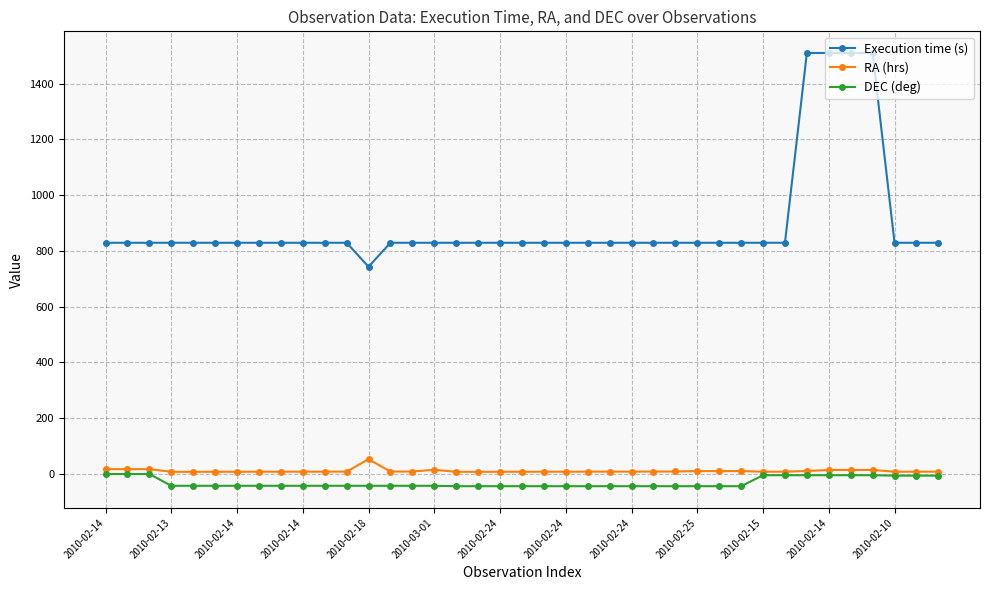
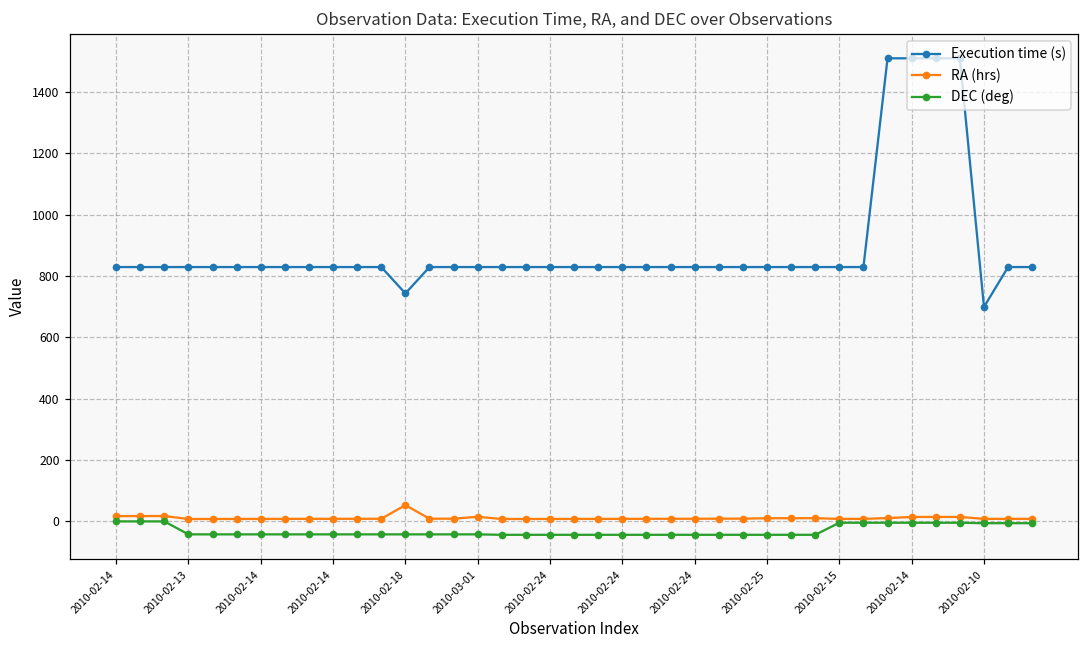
Execution time (s), 2010-02-10: 830 -> 700
